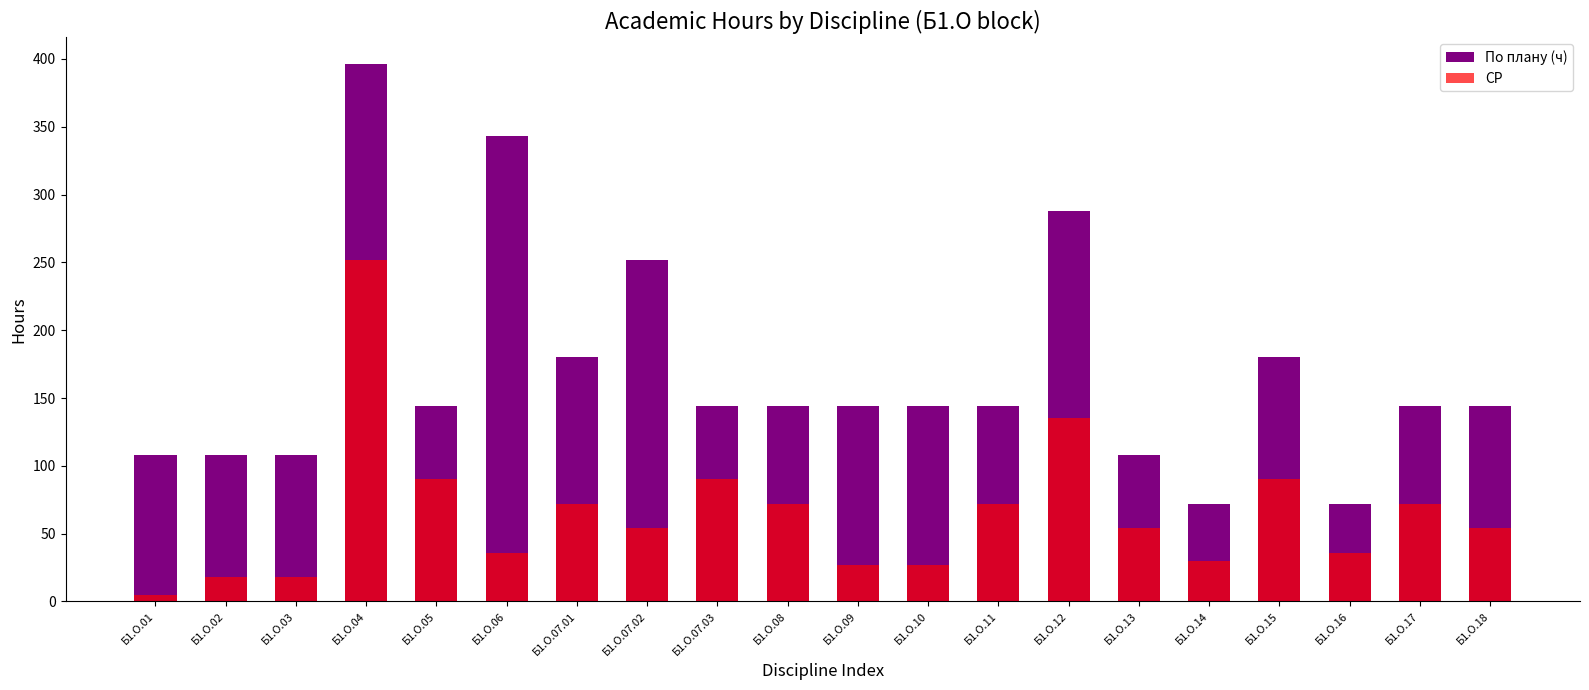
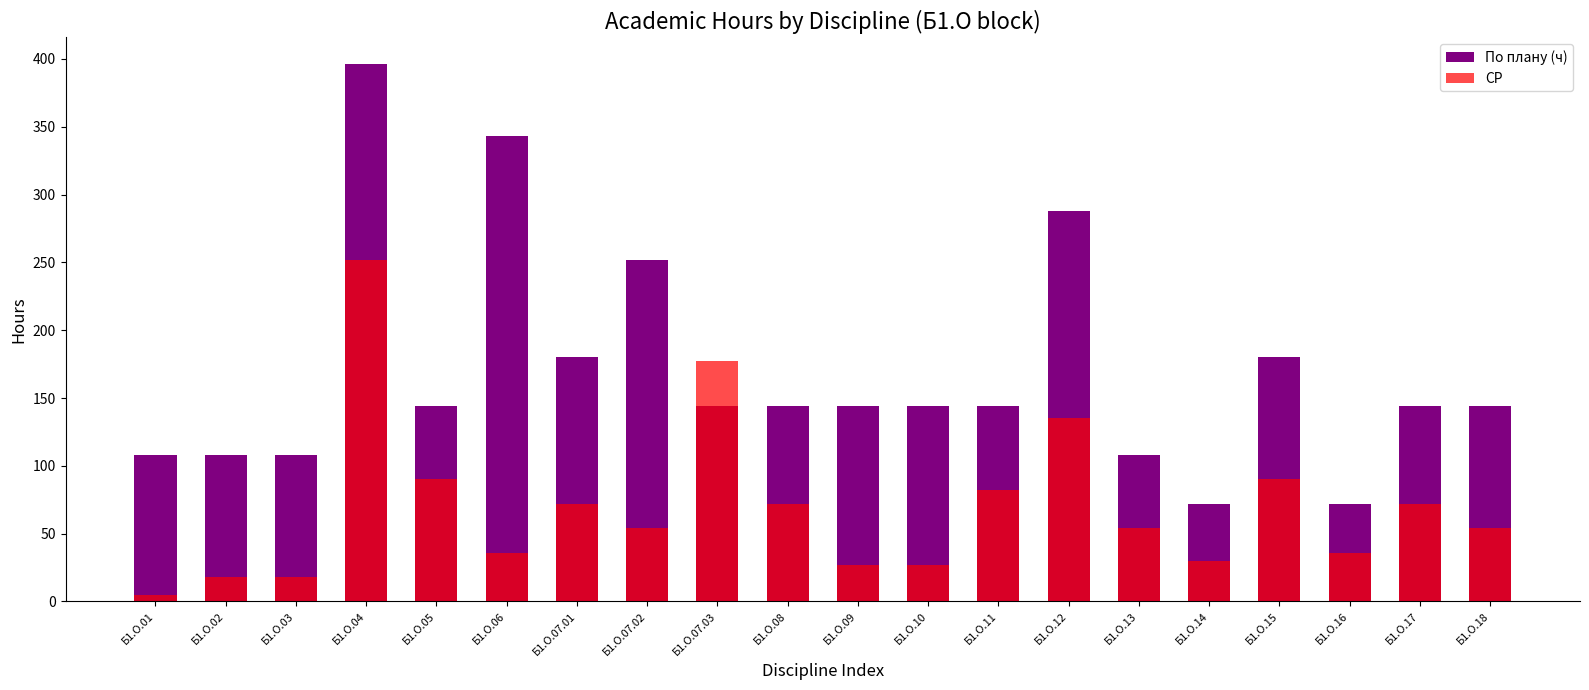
СР, Б1.О.07.03: 90 -> 177
СР, Б1.О.11: 72 -> 82
